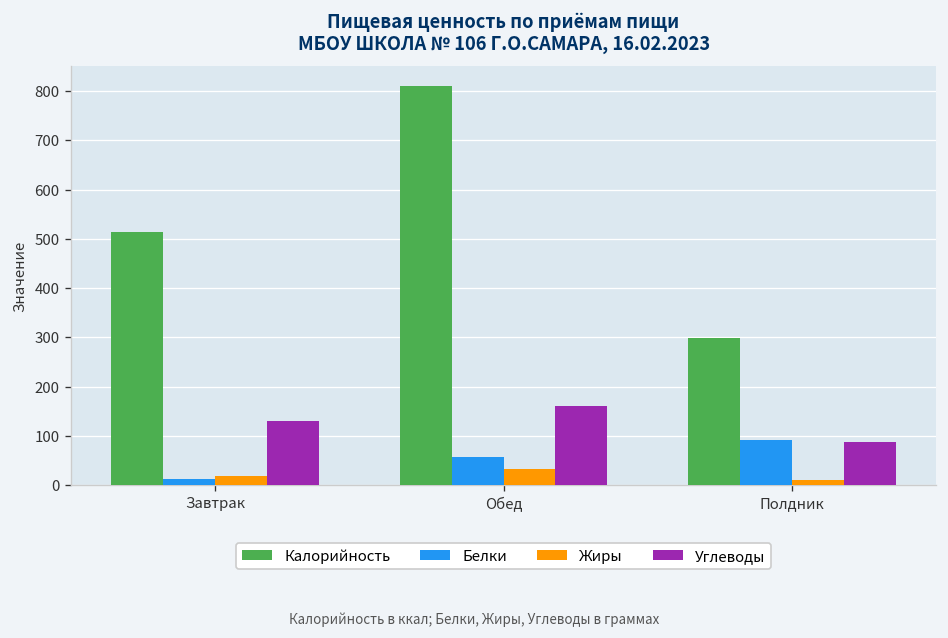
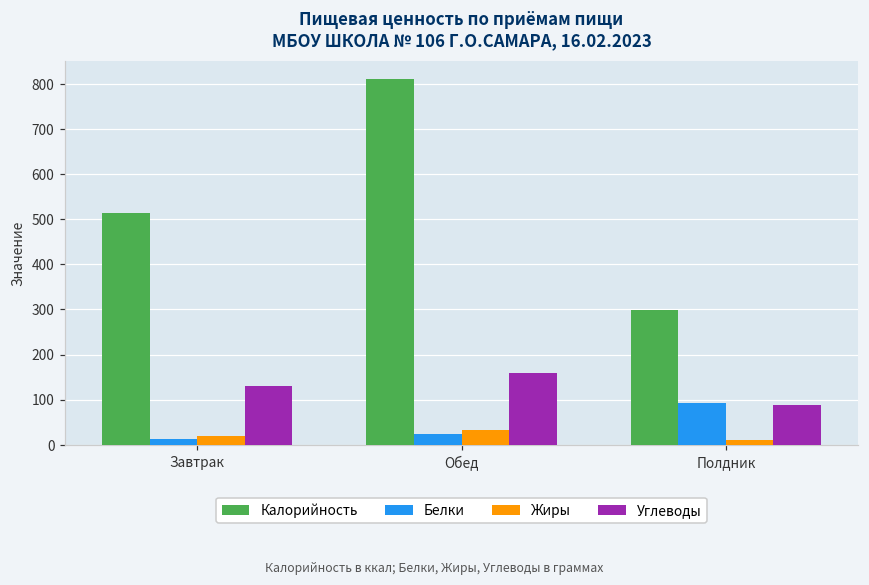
Белки, Обед: 60 -> 20
